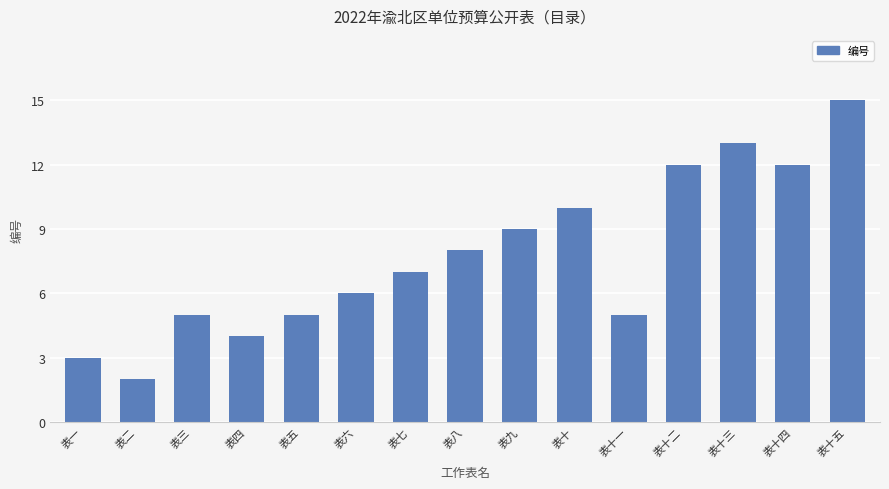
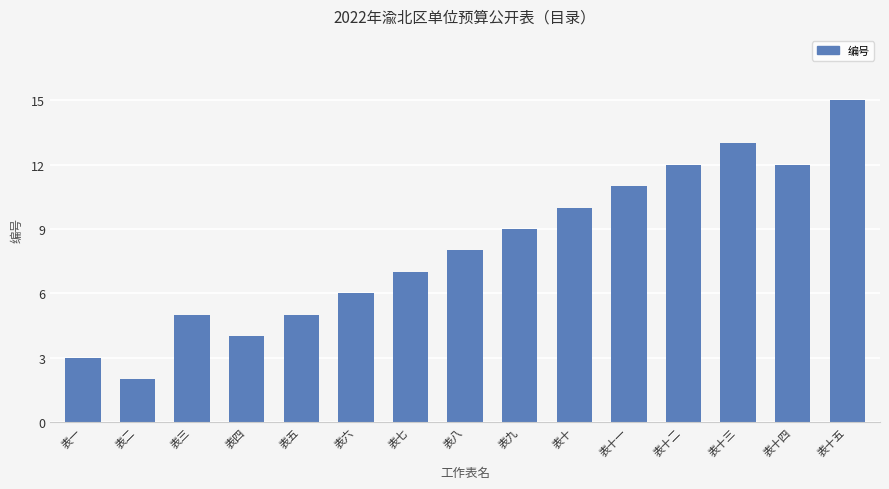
表十一: 5 -> 11
